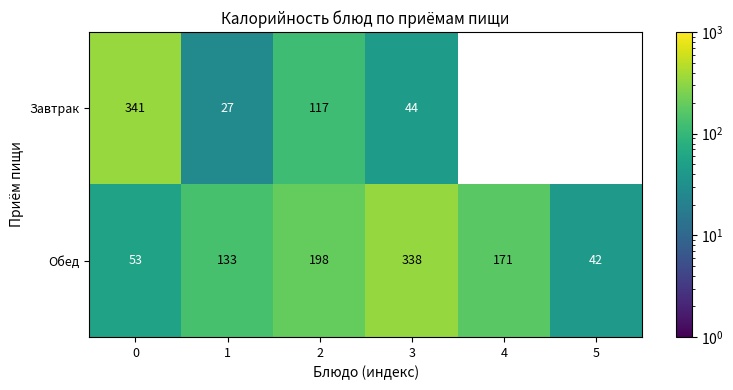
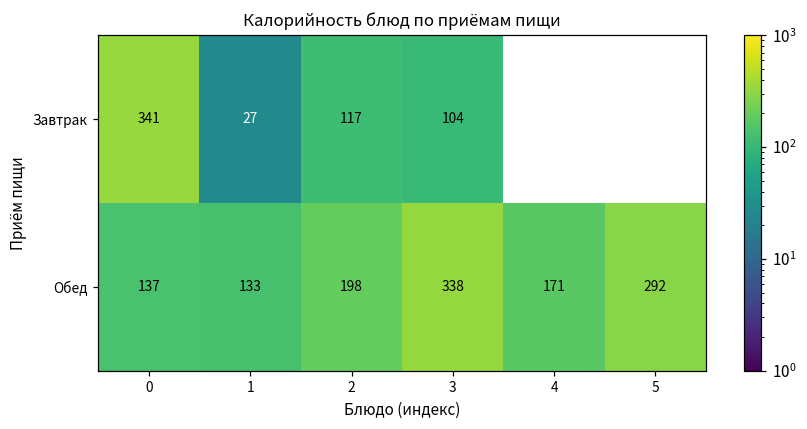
Завтрак, 3: 44 -> 104
Обед, 0: 53 -> 137
Обед, 5: 42 -> 292
